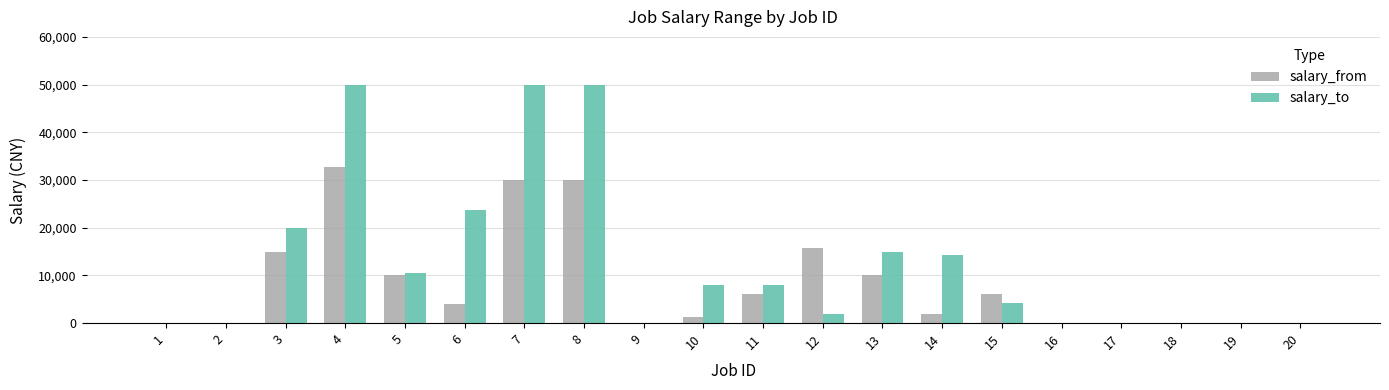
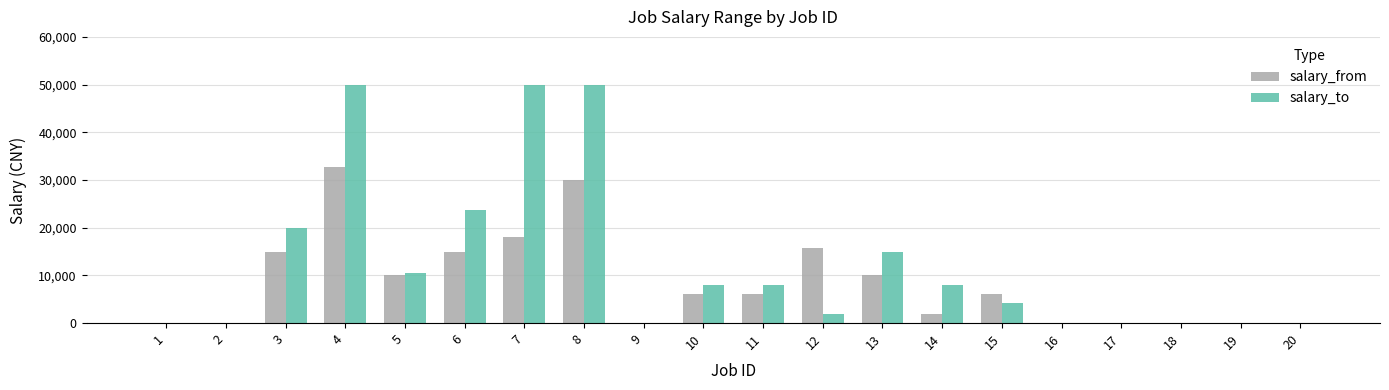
salary_from, 6: 4,000 -> 15,000
salary_from, 7: 30,000 -> 18,000
salary_from, 10: 1,000 -> 6,000
salary_to, 14: 14,000 -> 8,000
